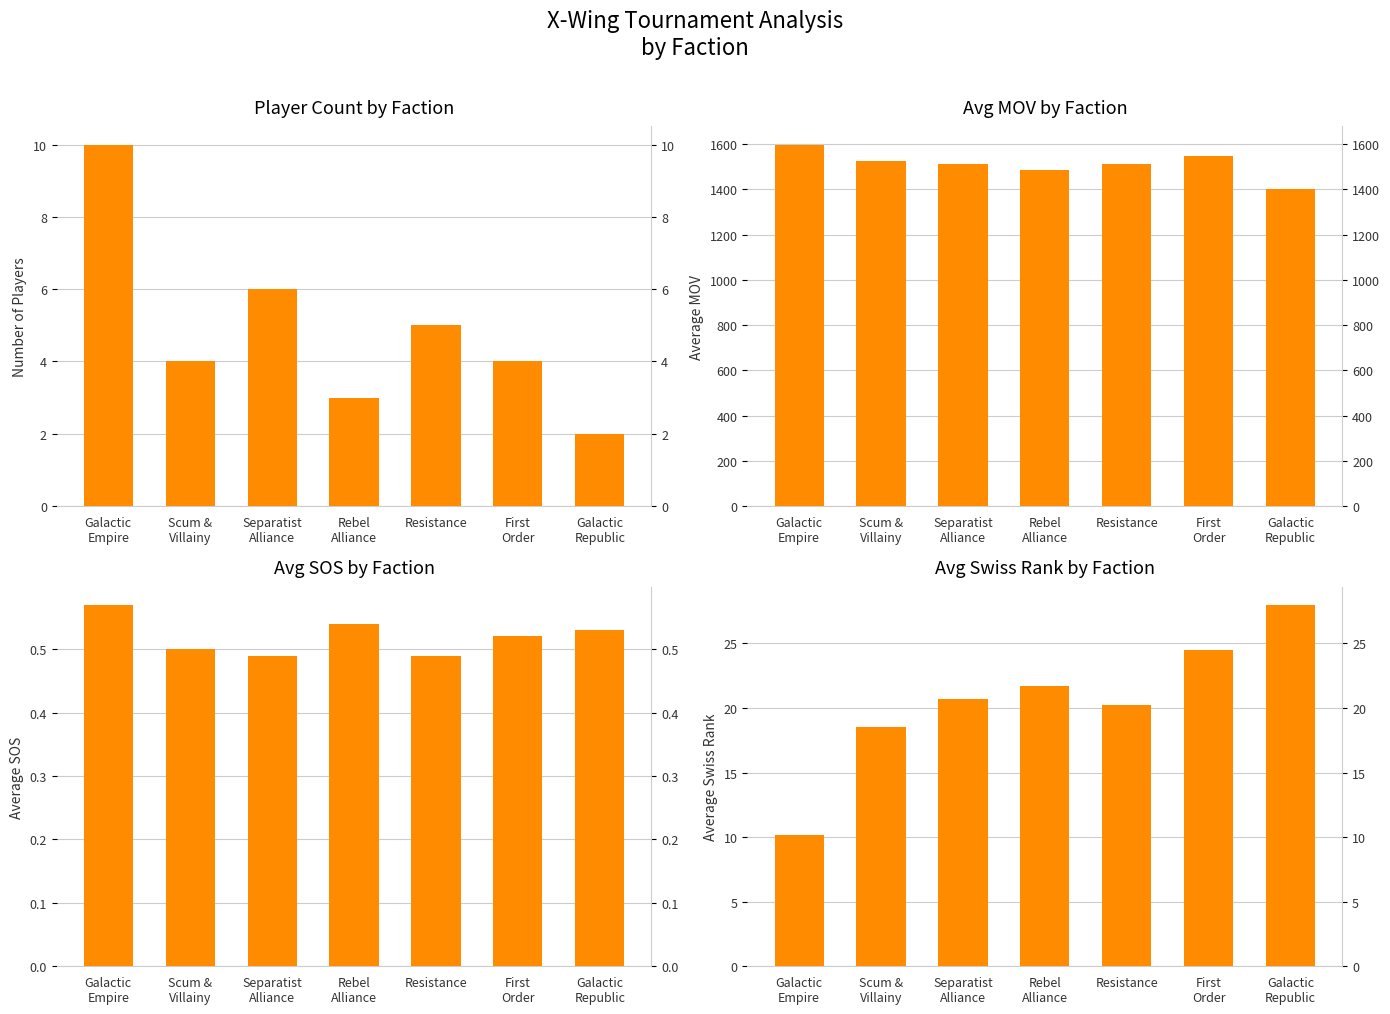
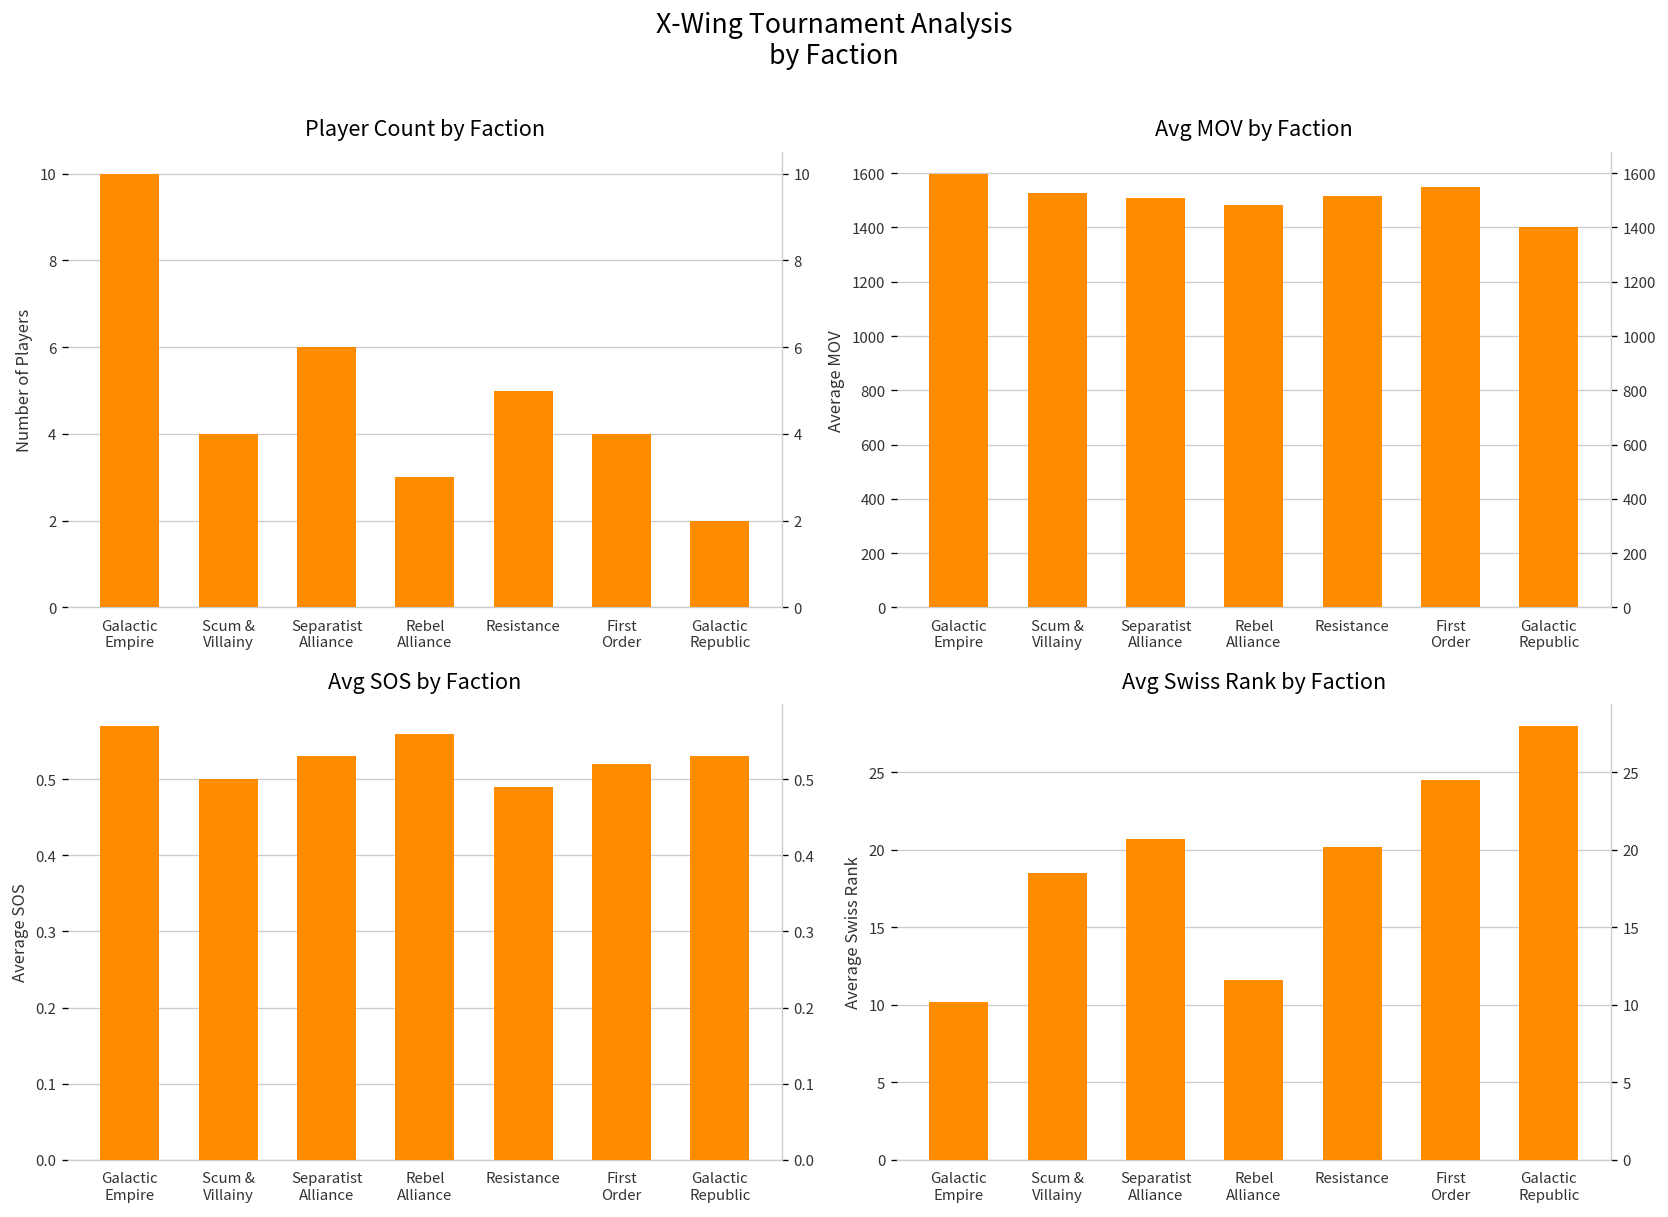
Avg SOS by Faction, Separatist Alliance: 0.49 -> 0.53
Avg SOS by Faction, Rebel Alliance: 0.54 -> 0.56
Avg Swiss Rank by Faction, Rebel Alliance: 21.7 -> 11.6
